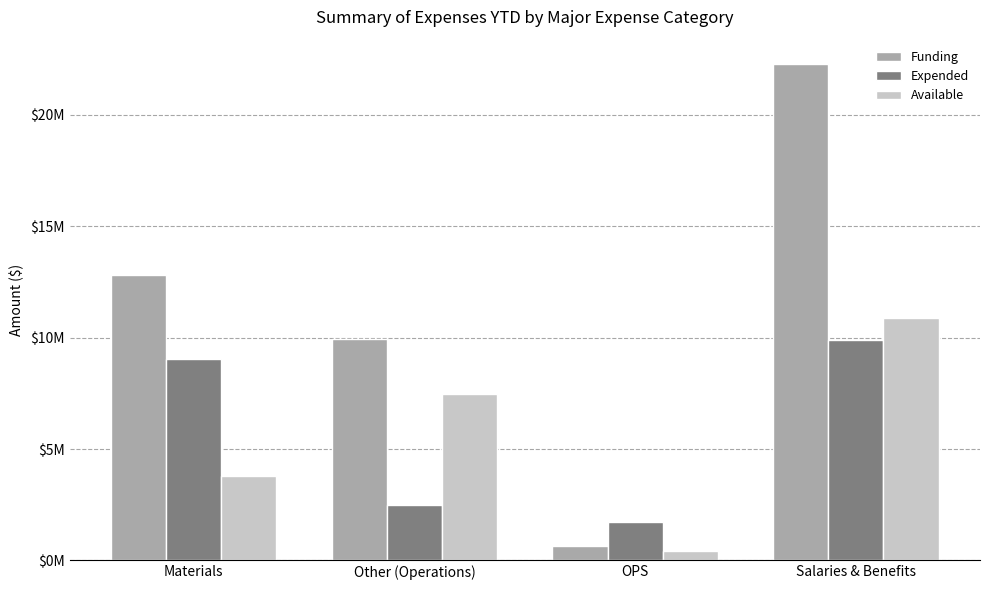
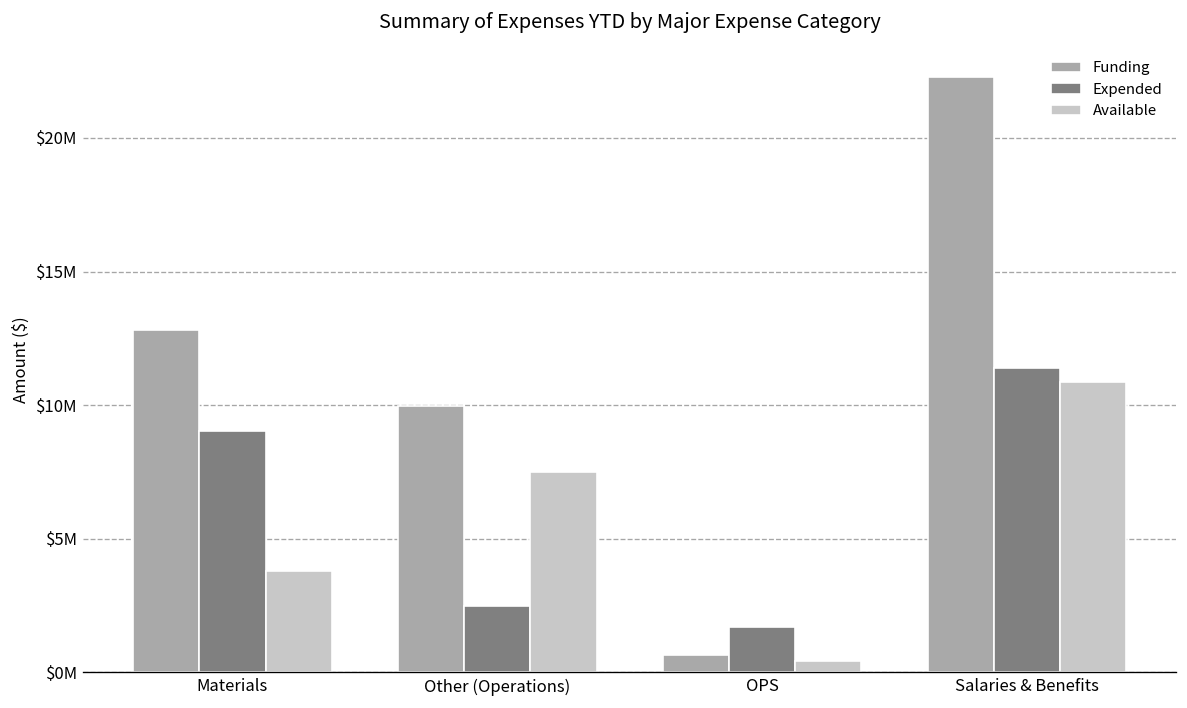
Expended, Salaries & Benefits: $9900000 -> $11400000
